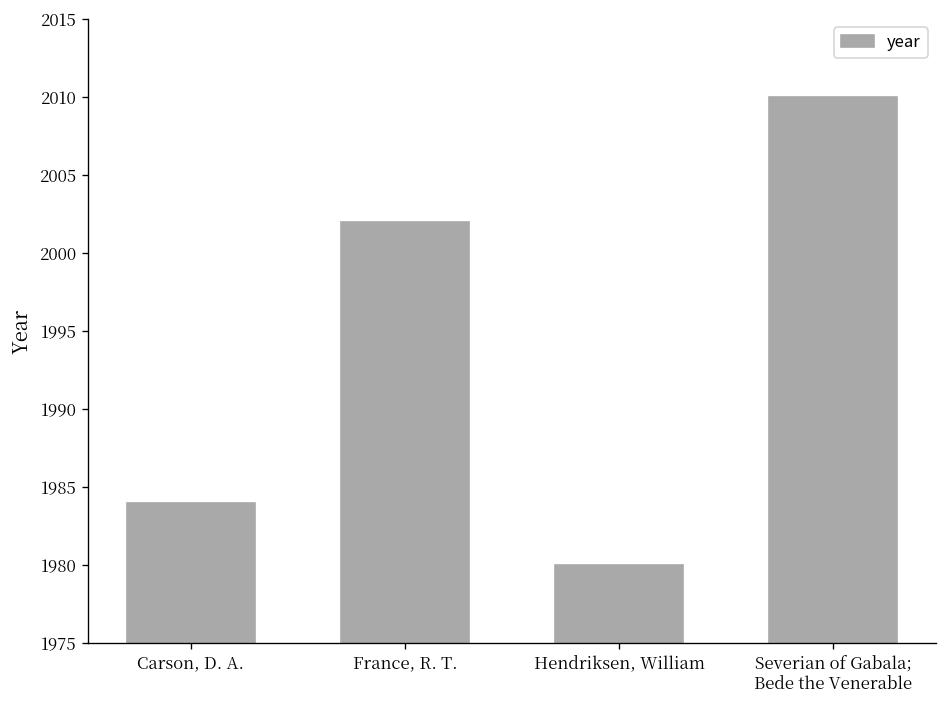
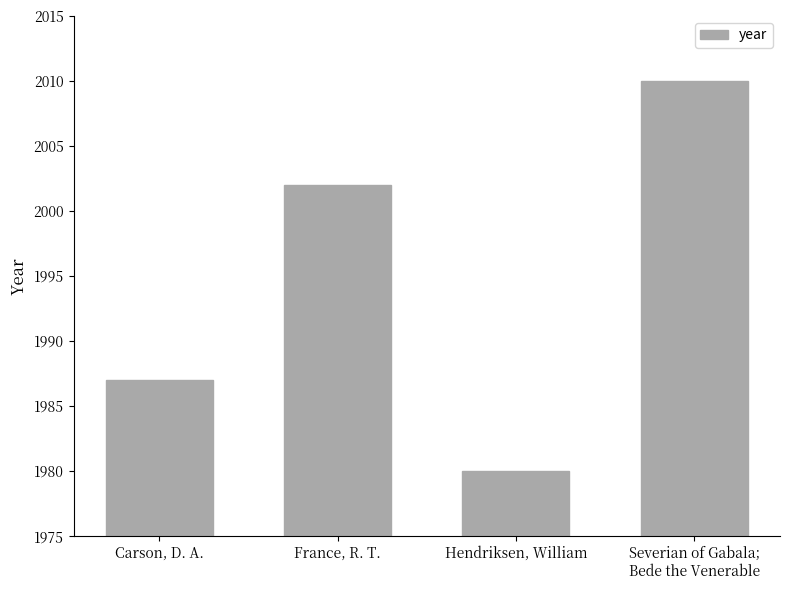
Carson, D. A.: 1984 -> 1987
